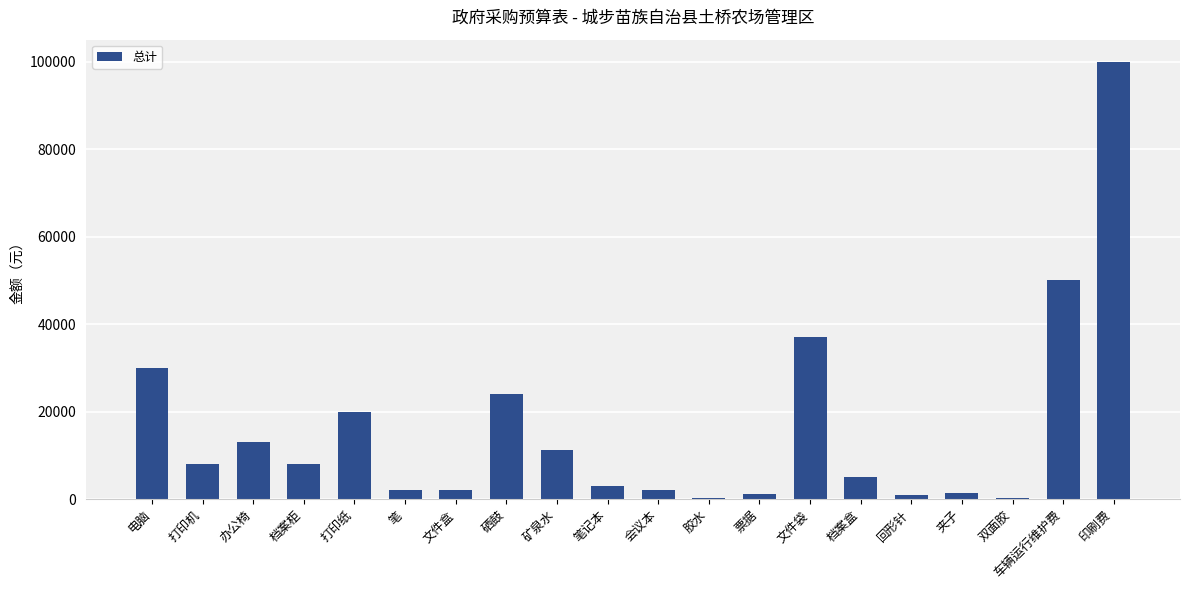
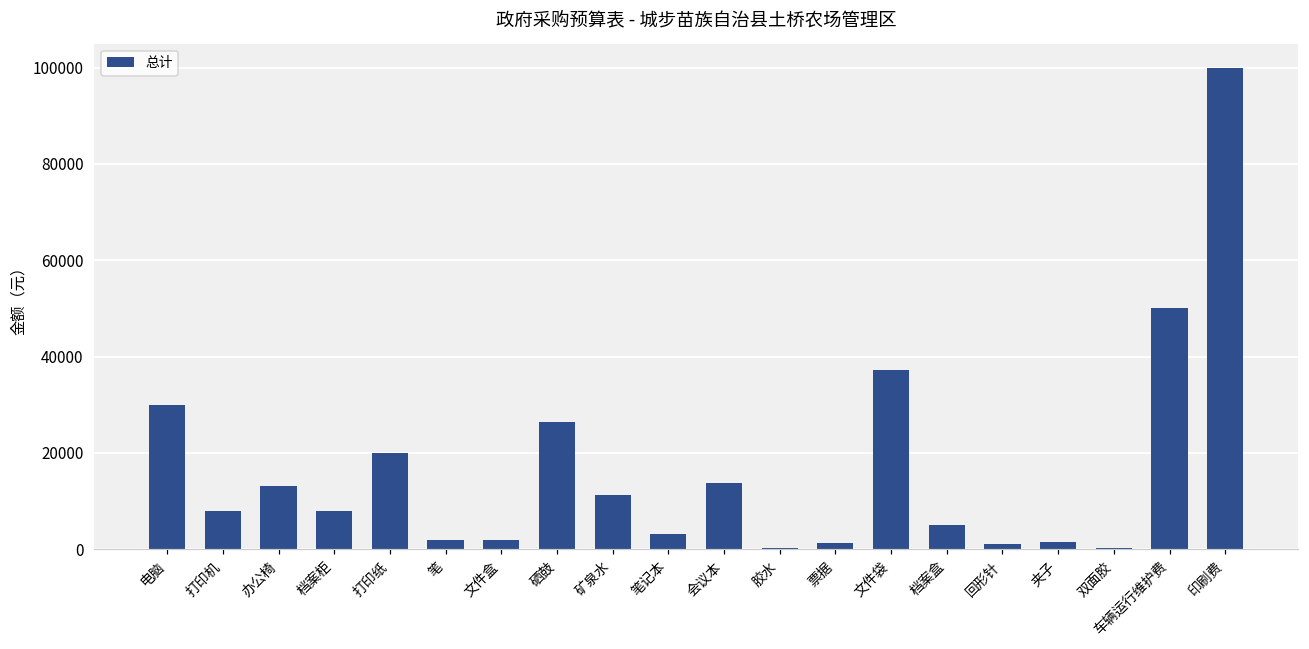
硒鼓: 24000 -> 26000
会议本: 2000 -> 14000
